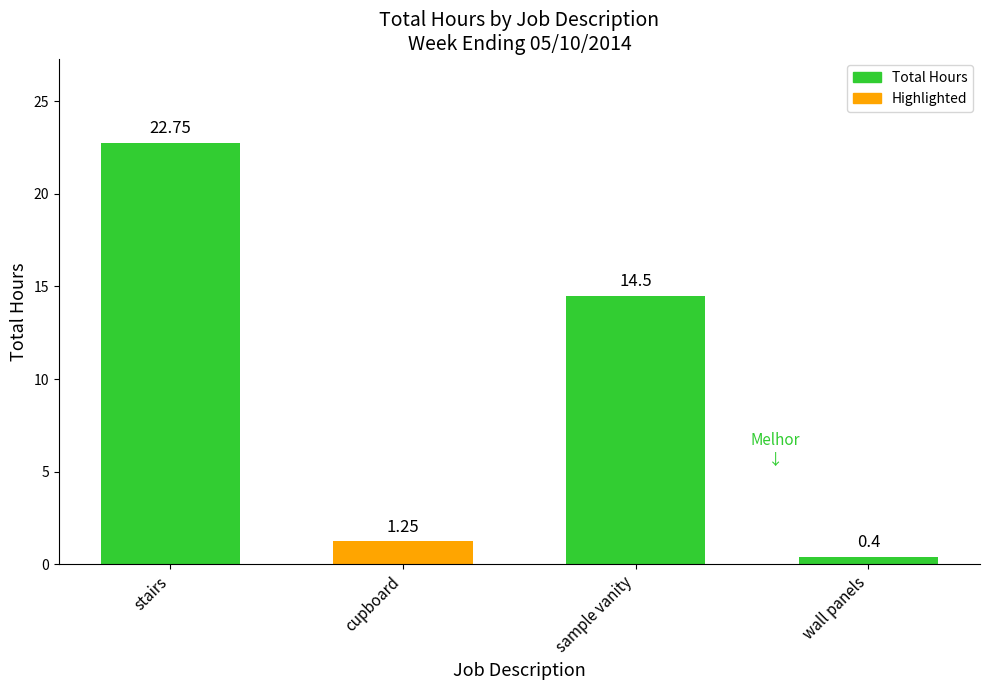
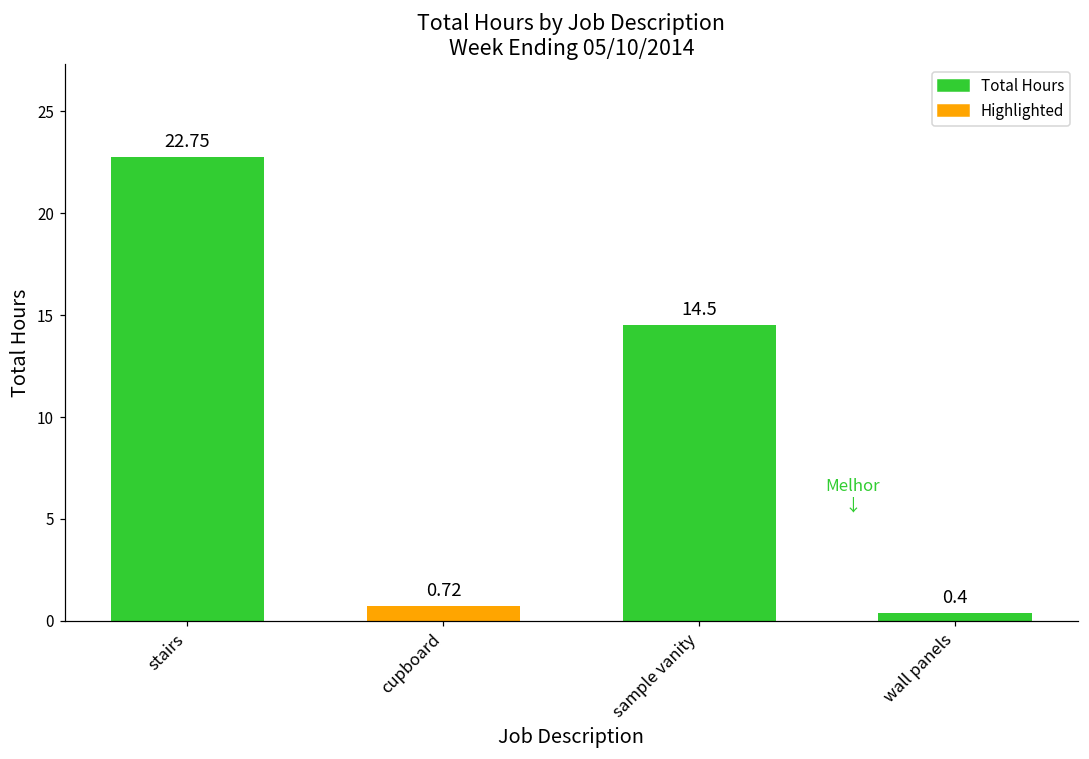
cupboard: 1.25 -> 0.72
